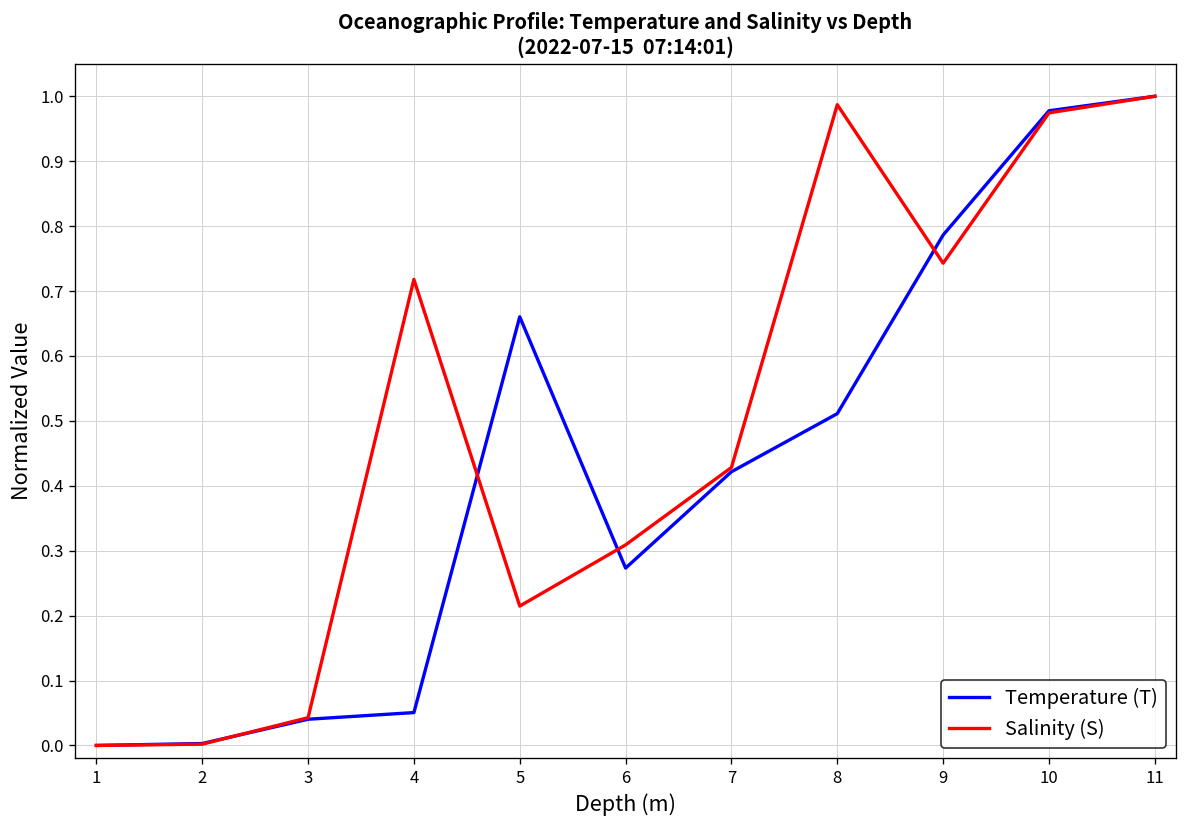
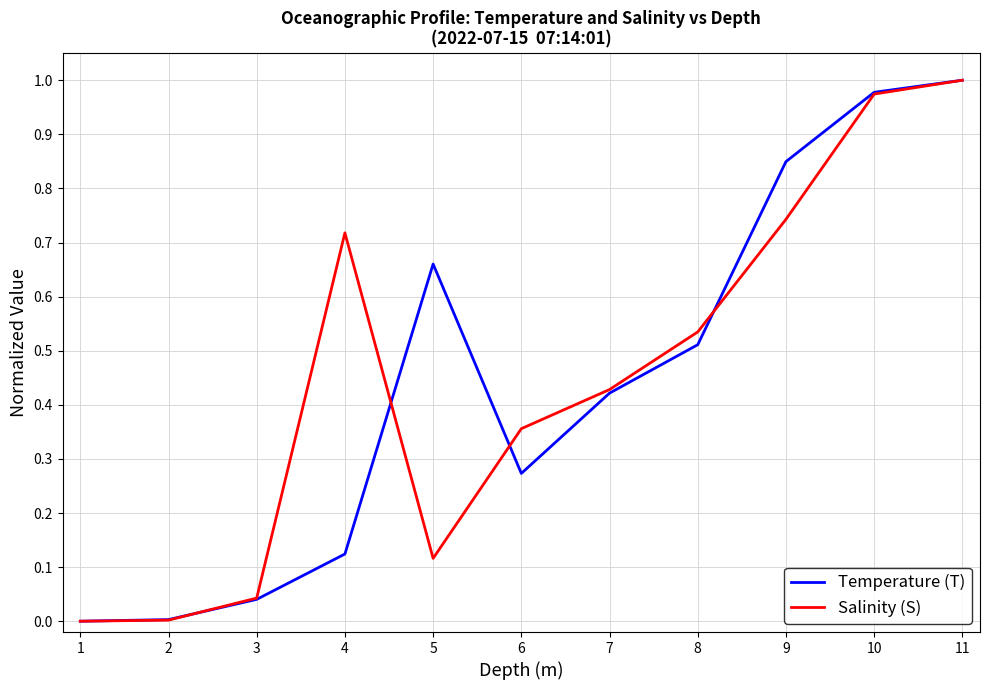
Temperature (T), 4: 0.05 -> 0.12
Salinity (S), 5: 0.21 -> 0.12
Salinity (S), 6: 0.31 -> 0.36
Salinity (S), 8: 0.99 -> 0.53
Temperature (T), 9: 0.79 -> 0.85
